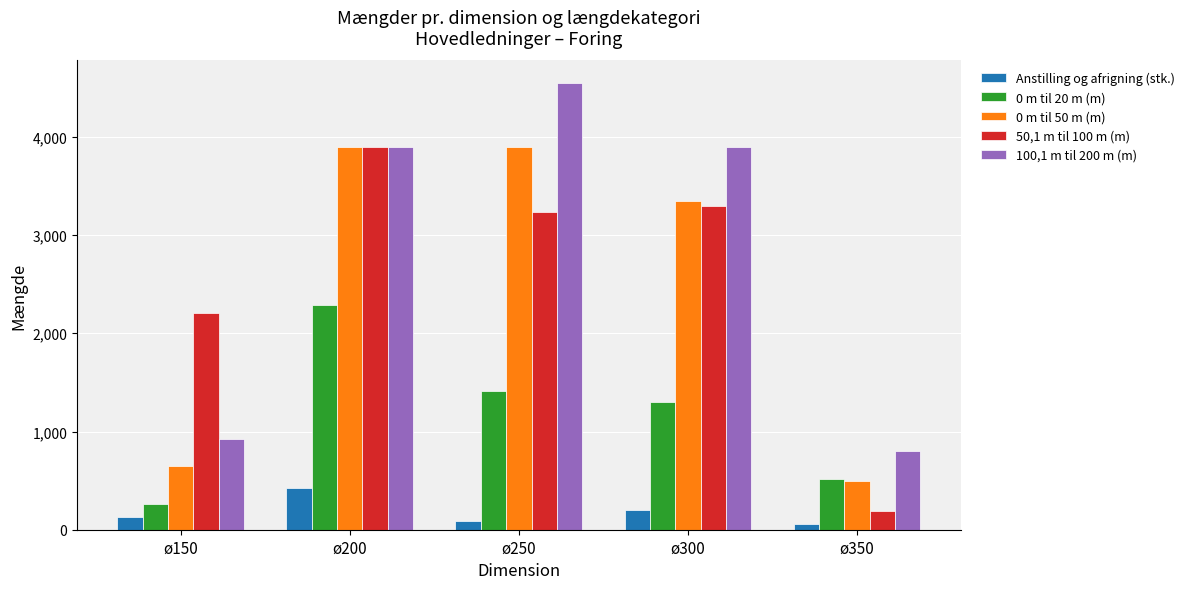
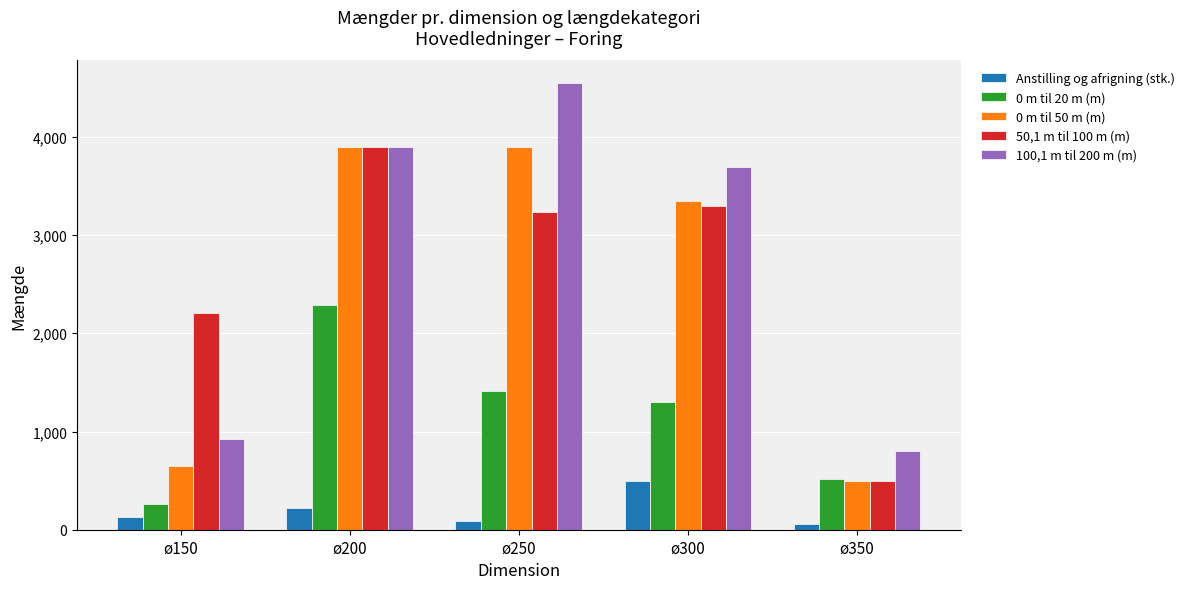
Anstilling og afrigning (stk.), ø200: 400 -> 200
Anstilling og afrigning (stk.), ø300: 200 -> 500
100,1 m til 200 m (m), ø300: 3,900 -> 3,700
50,1 m til 100 m (m), ø350: 200 -> 500
